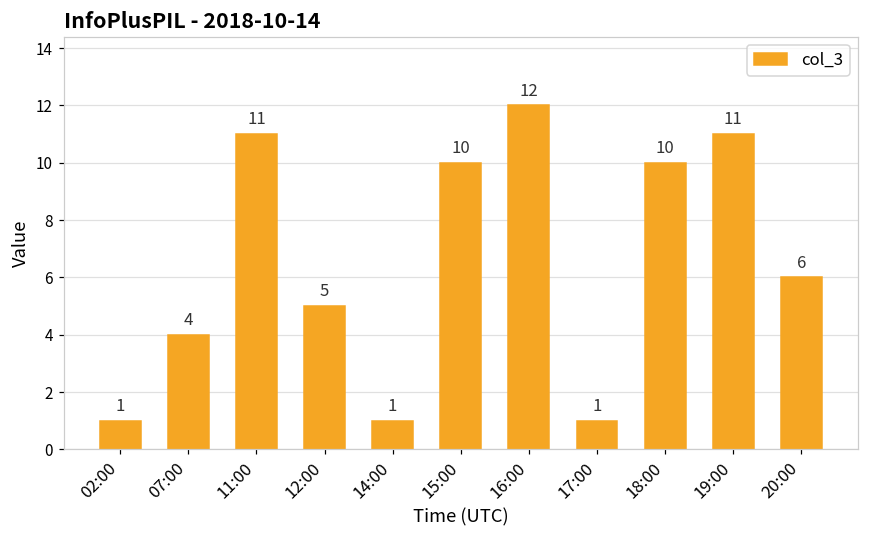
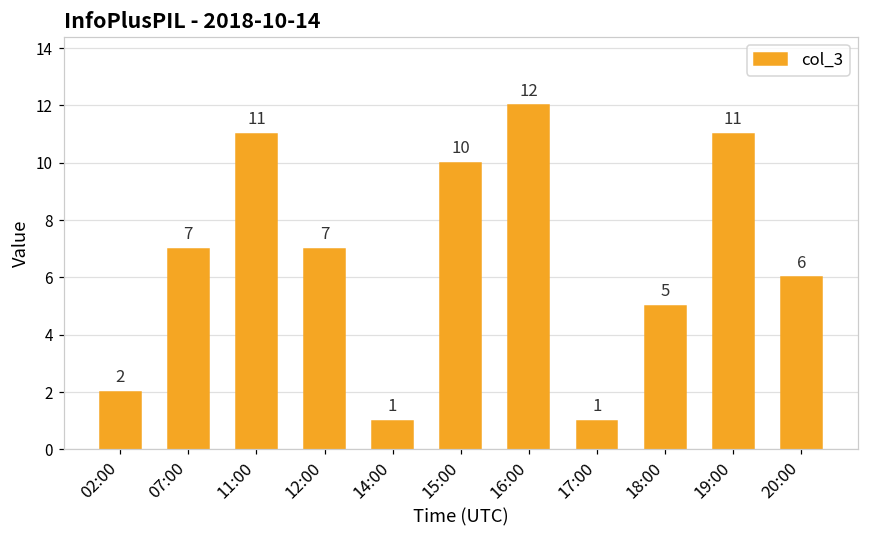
02:00: 1 -> 2
07:00: 4 -> 7
12:00: 5 -> 7
18:00: 10 -> 5
